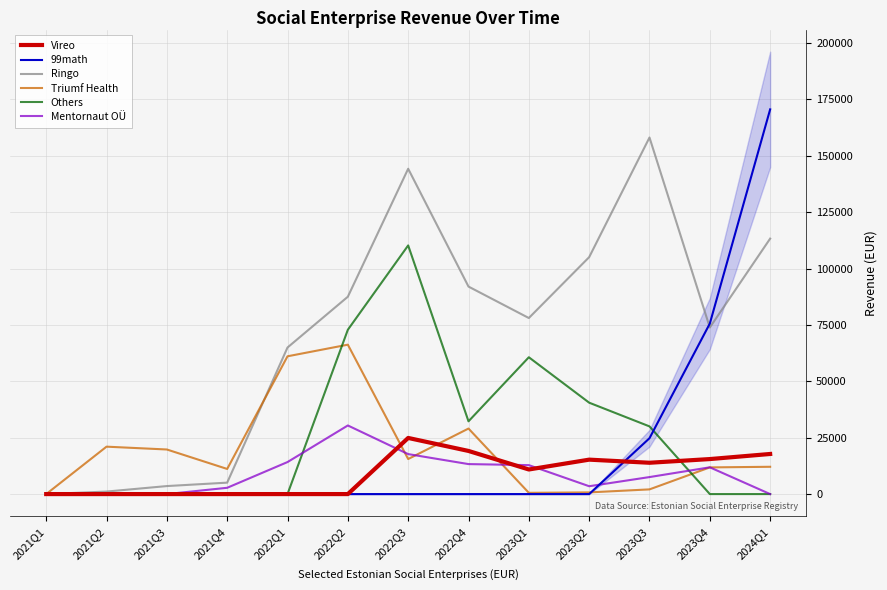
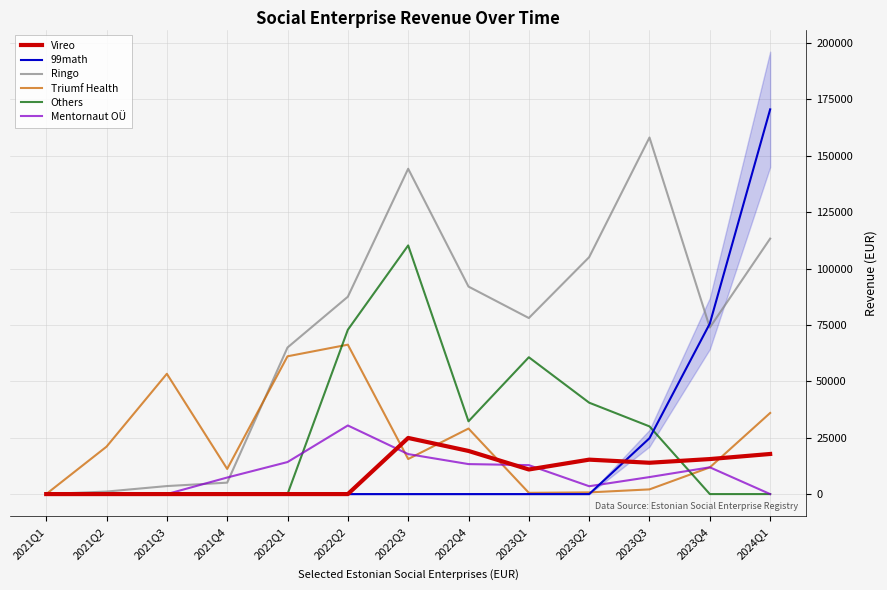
Triumf Health, 2021Q3: 20000 -> 53000
Mentornaut OÜ, 2021Q4: 3000 -> 7000
Triumf Health, 2024Q1: 12000 -> 36000
